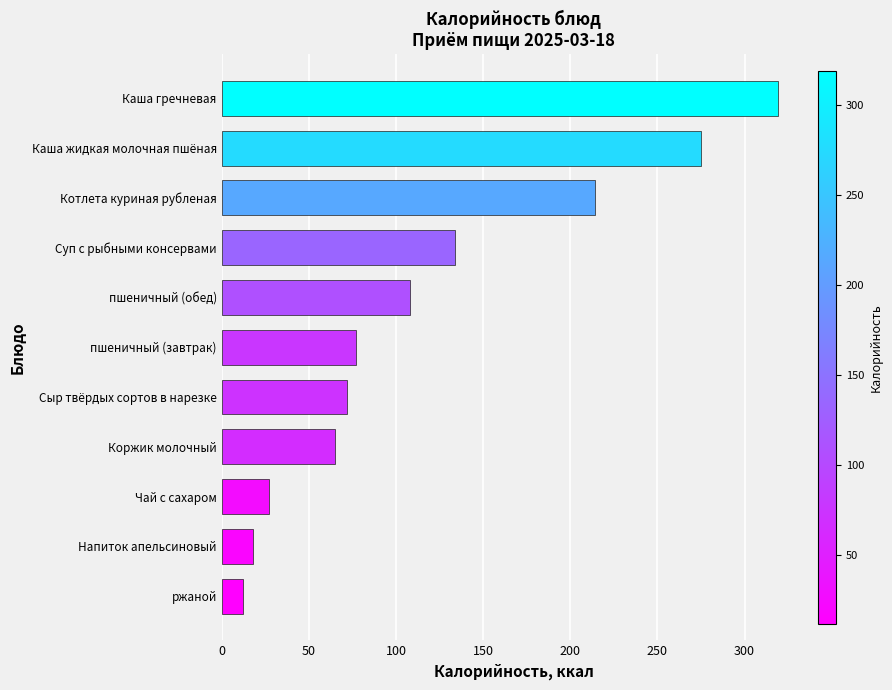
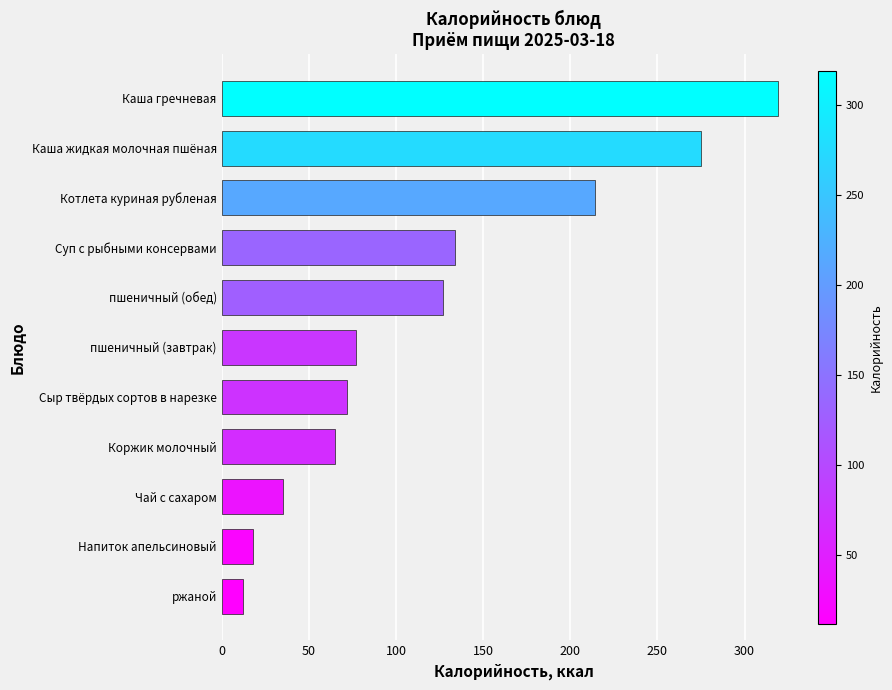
пшеничный (обед): 108 -> 127
Чай с сахаром: 27 -> 35
